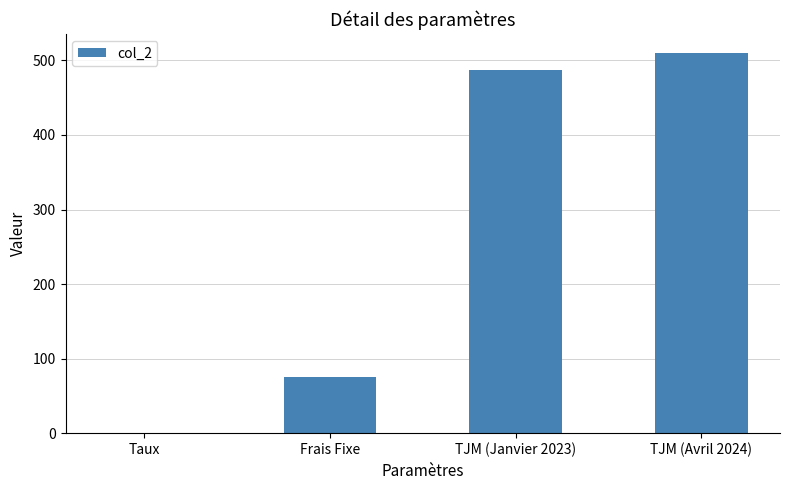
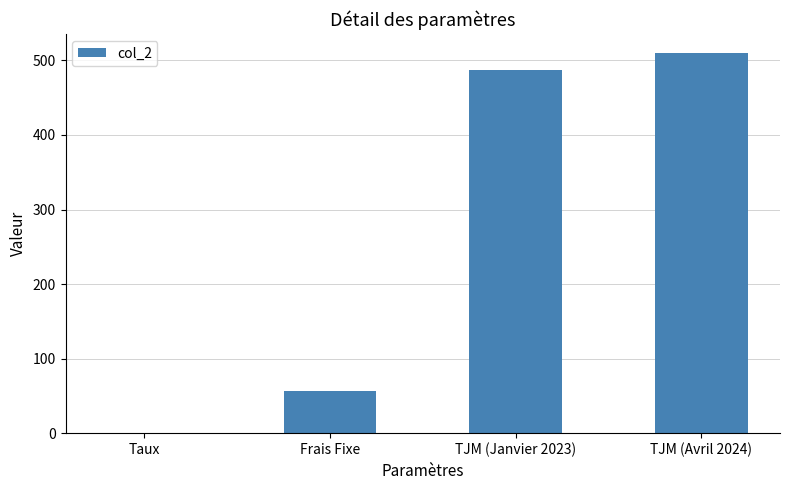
Frais Fixe: 80 -> 60
